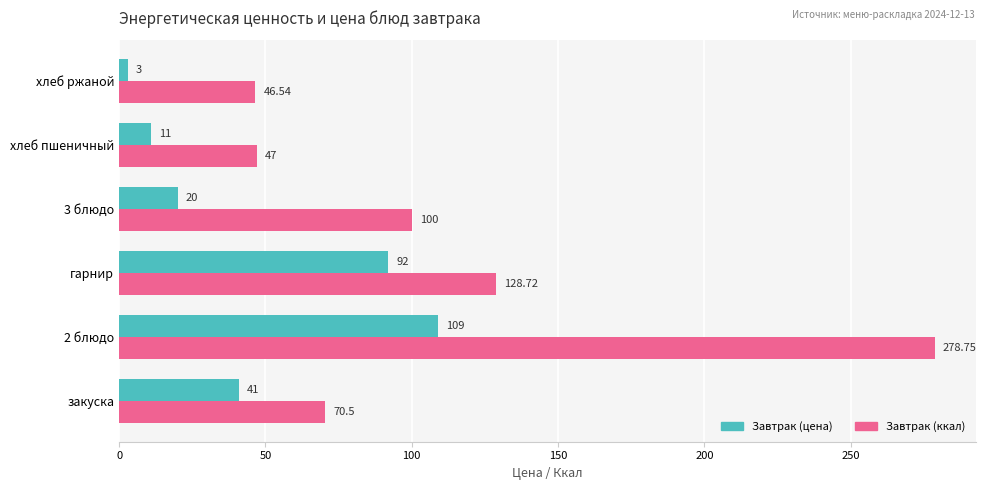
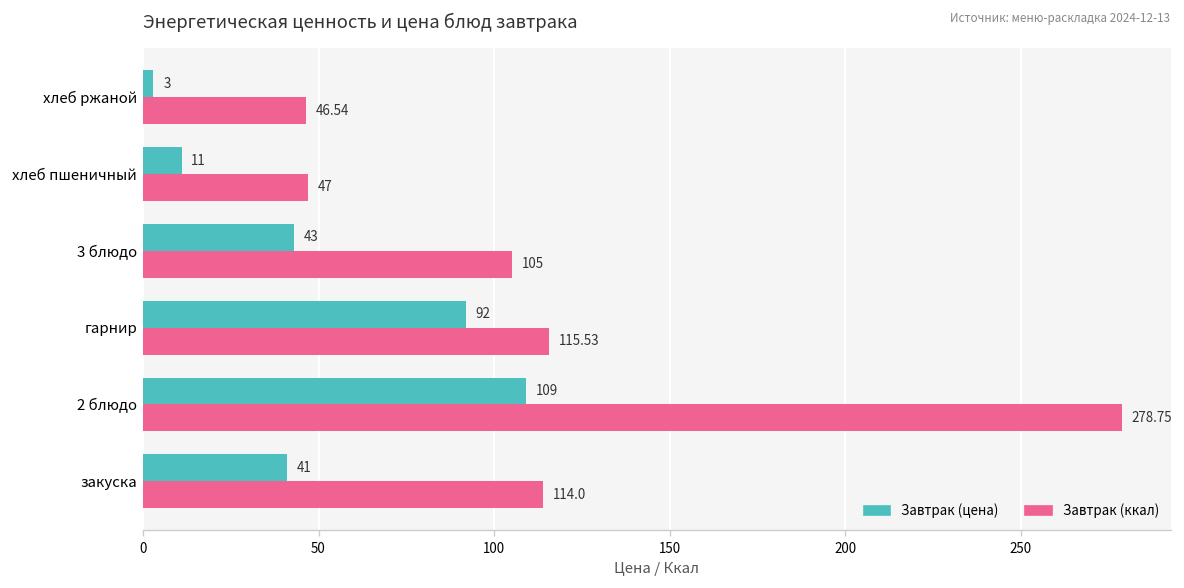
Завтрак (цена), 3 блюдо: 20 -> 43
Завтрак (ккал), 3 блюдо: 100 -> 105
Завтрак (ккал), гарнир: 128.72 -> 115.53
Завтрак (ккал), закуска: 70.5 -> 114.0
